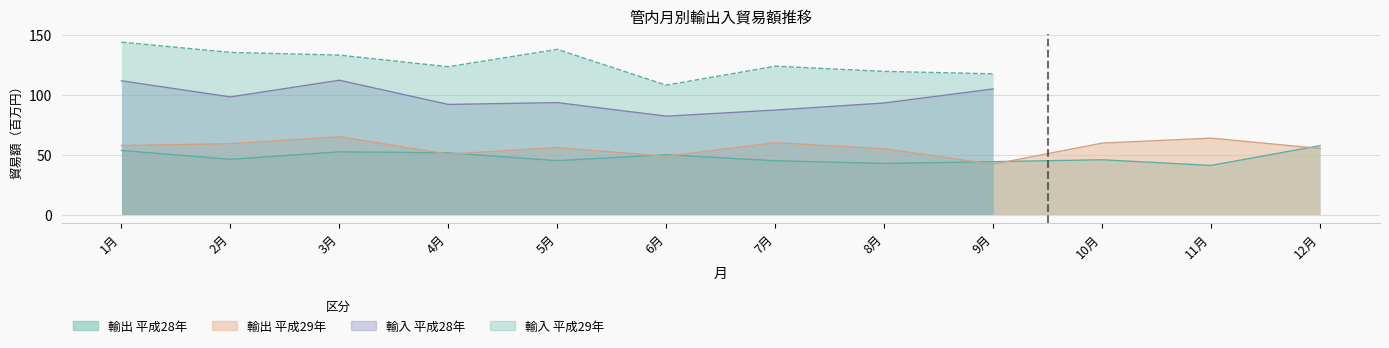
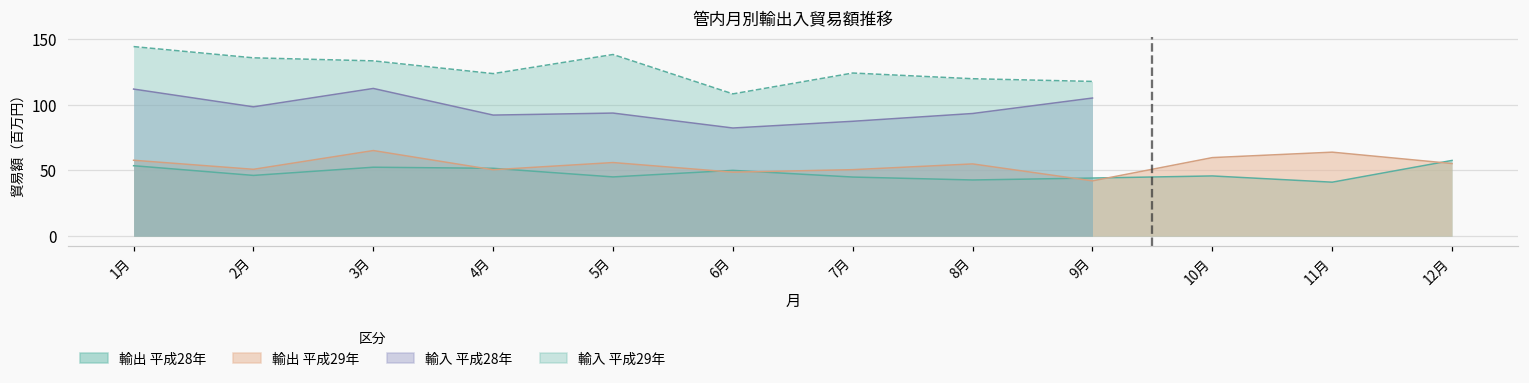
輸出 平成29年, 2月: 59 -> 51
輸出 平成29年, 7月: 60 -> 51
